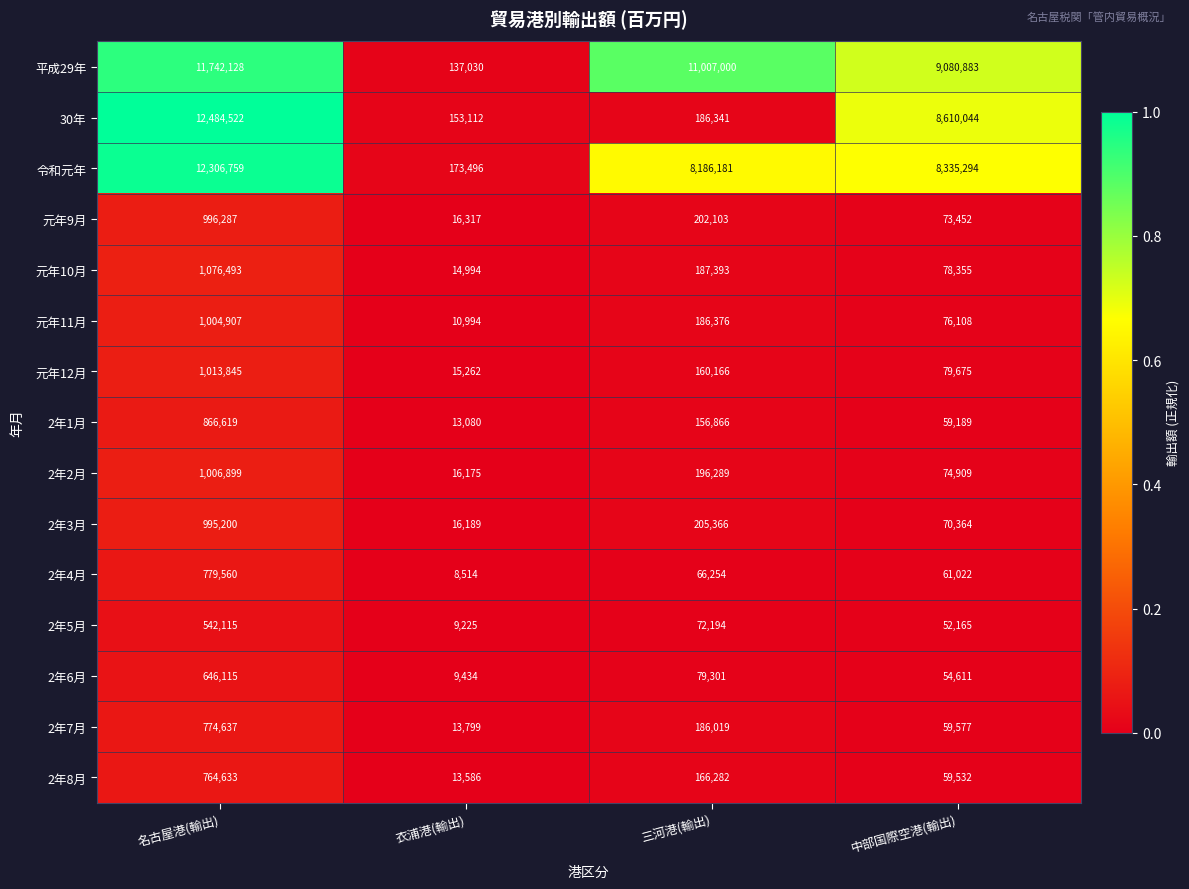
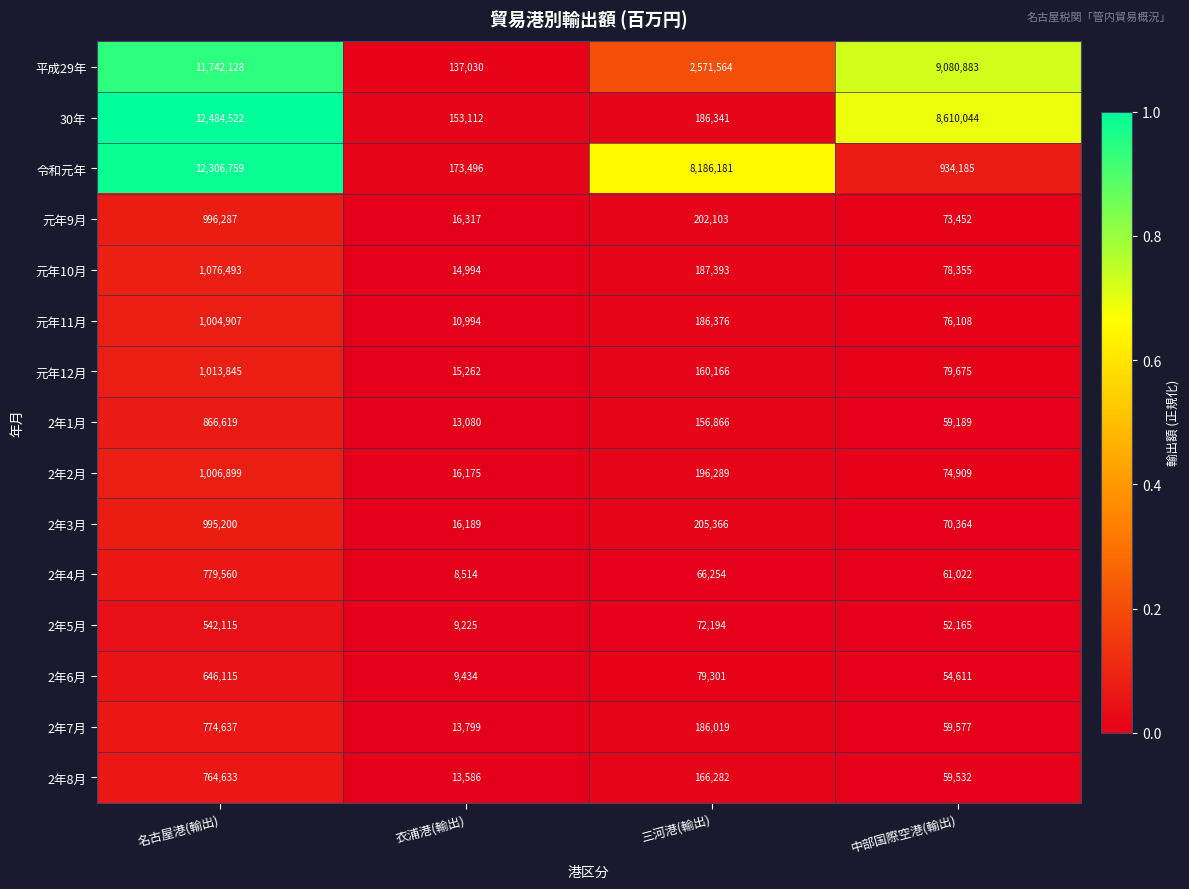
平成29年, 三河港(輸出): 11,007,000 -> 2,571,564
令和元年, 中部国際空港(輸出): 8,335,294 -> 934,185
